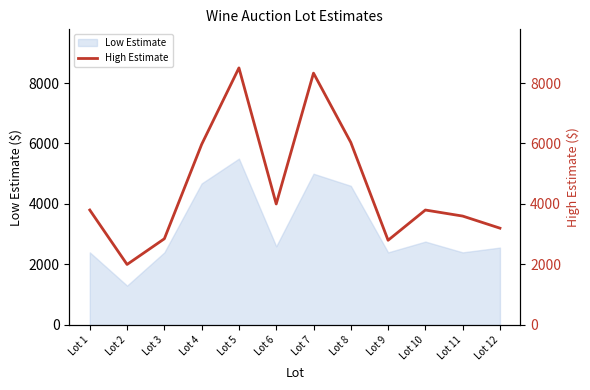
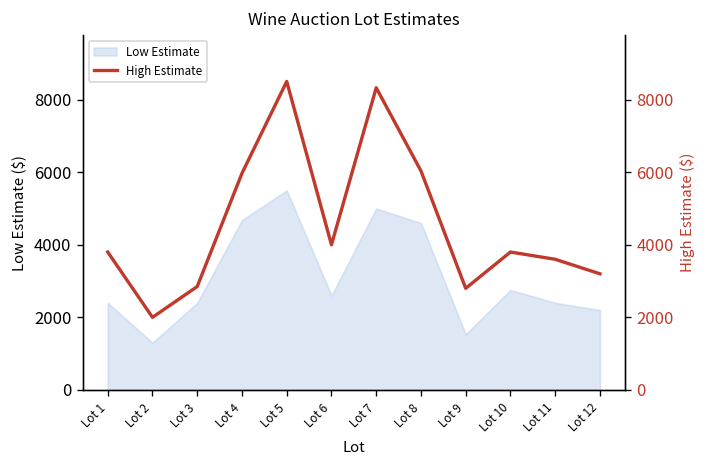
Low Estimate, Lot 9: 2400 -> 1500
Low Estimate, Lot 12: 2600 -> 2200
